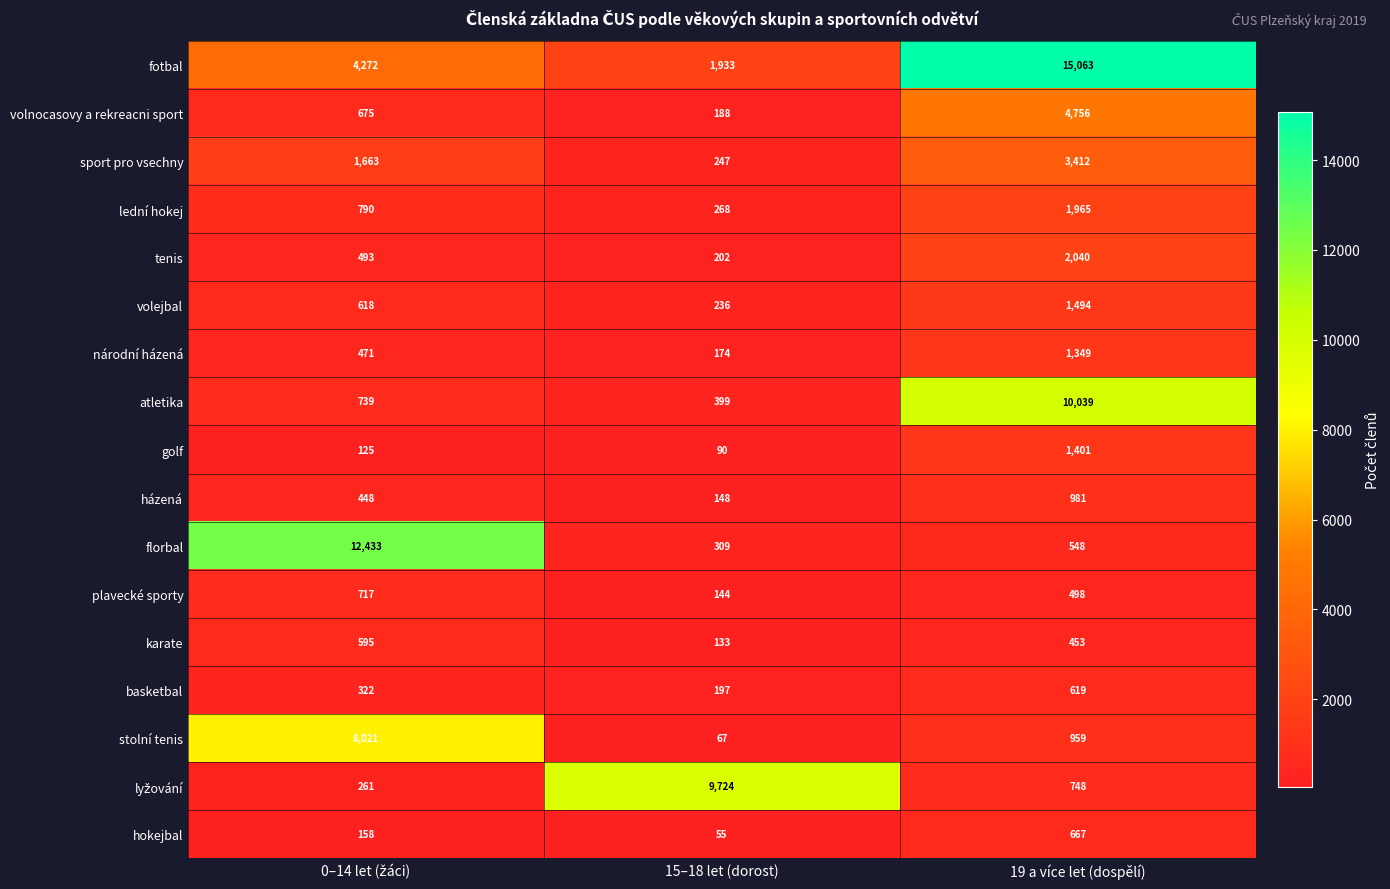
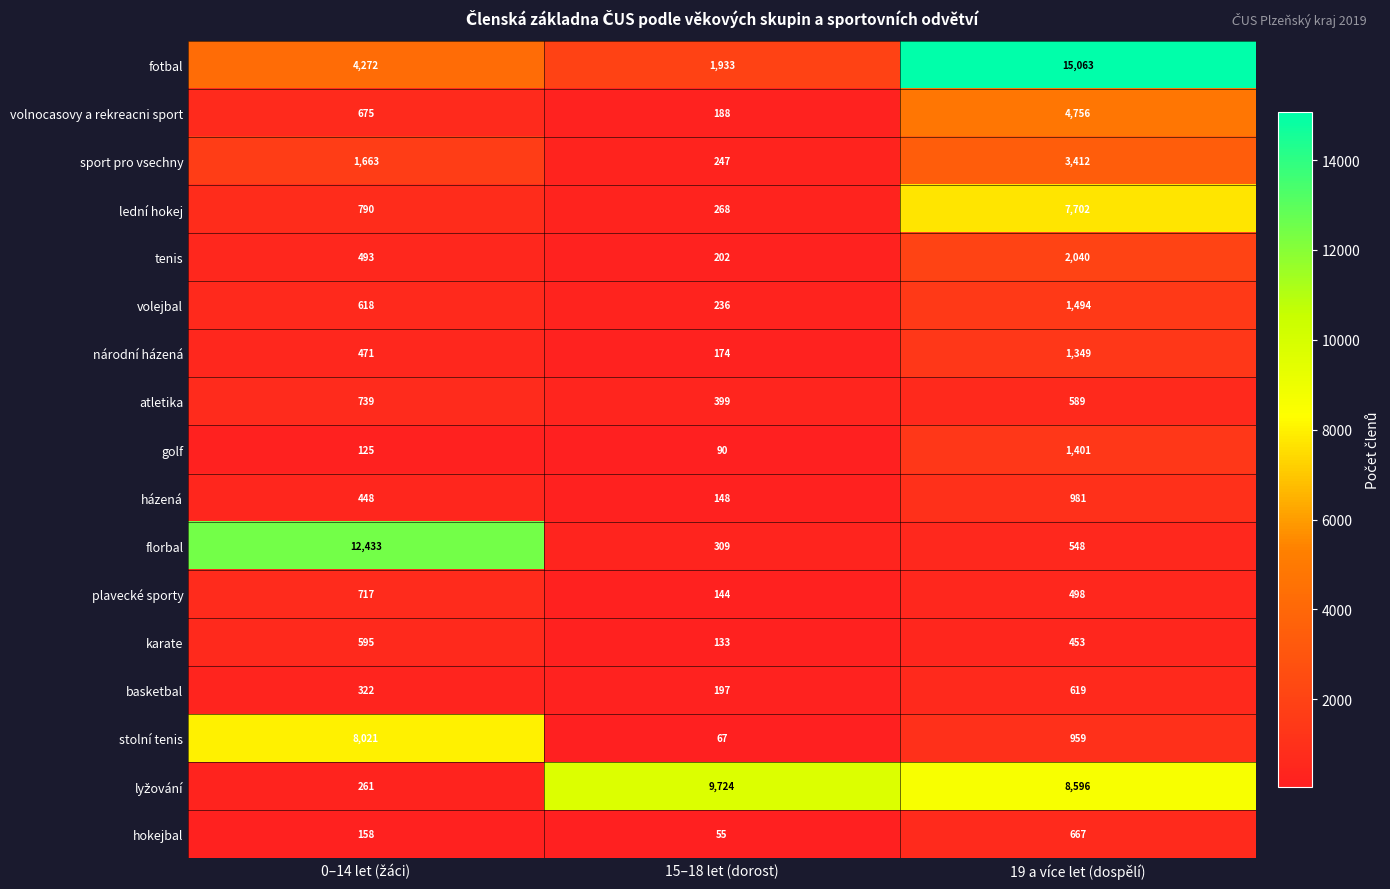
lední hokej, 19 a více let (dospělí): 1,965 -> 7,702
atletika, 19 a více let (dospělí): 10,039 -> 589
lyžování, 19 a více let (dospělí): 748 -> 8,596
